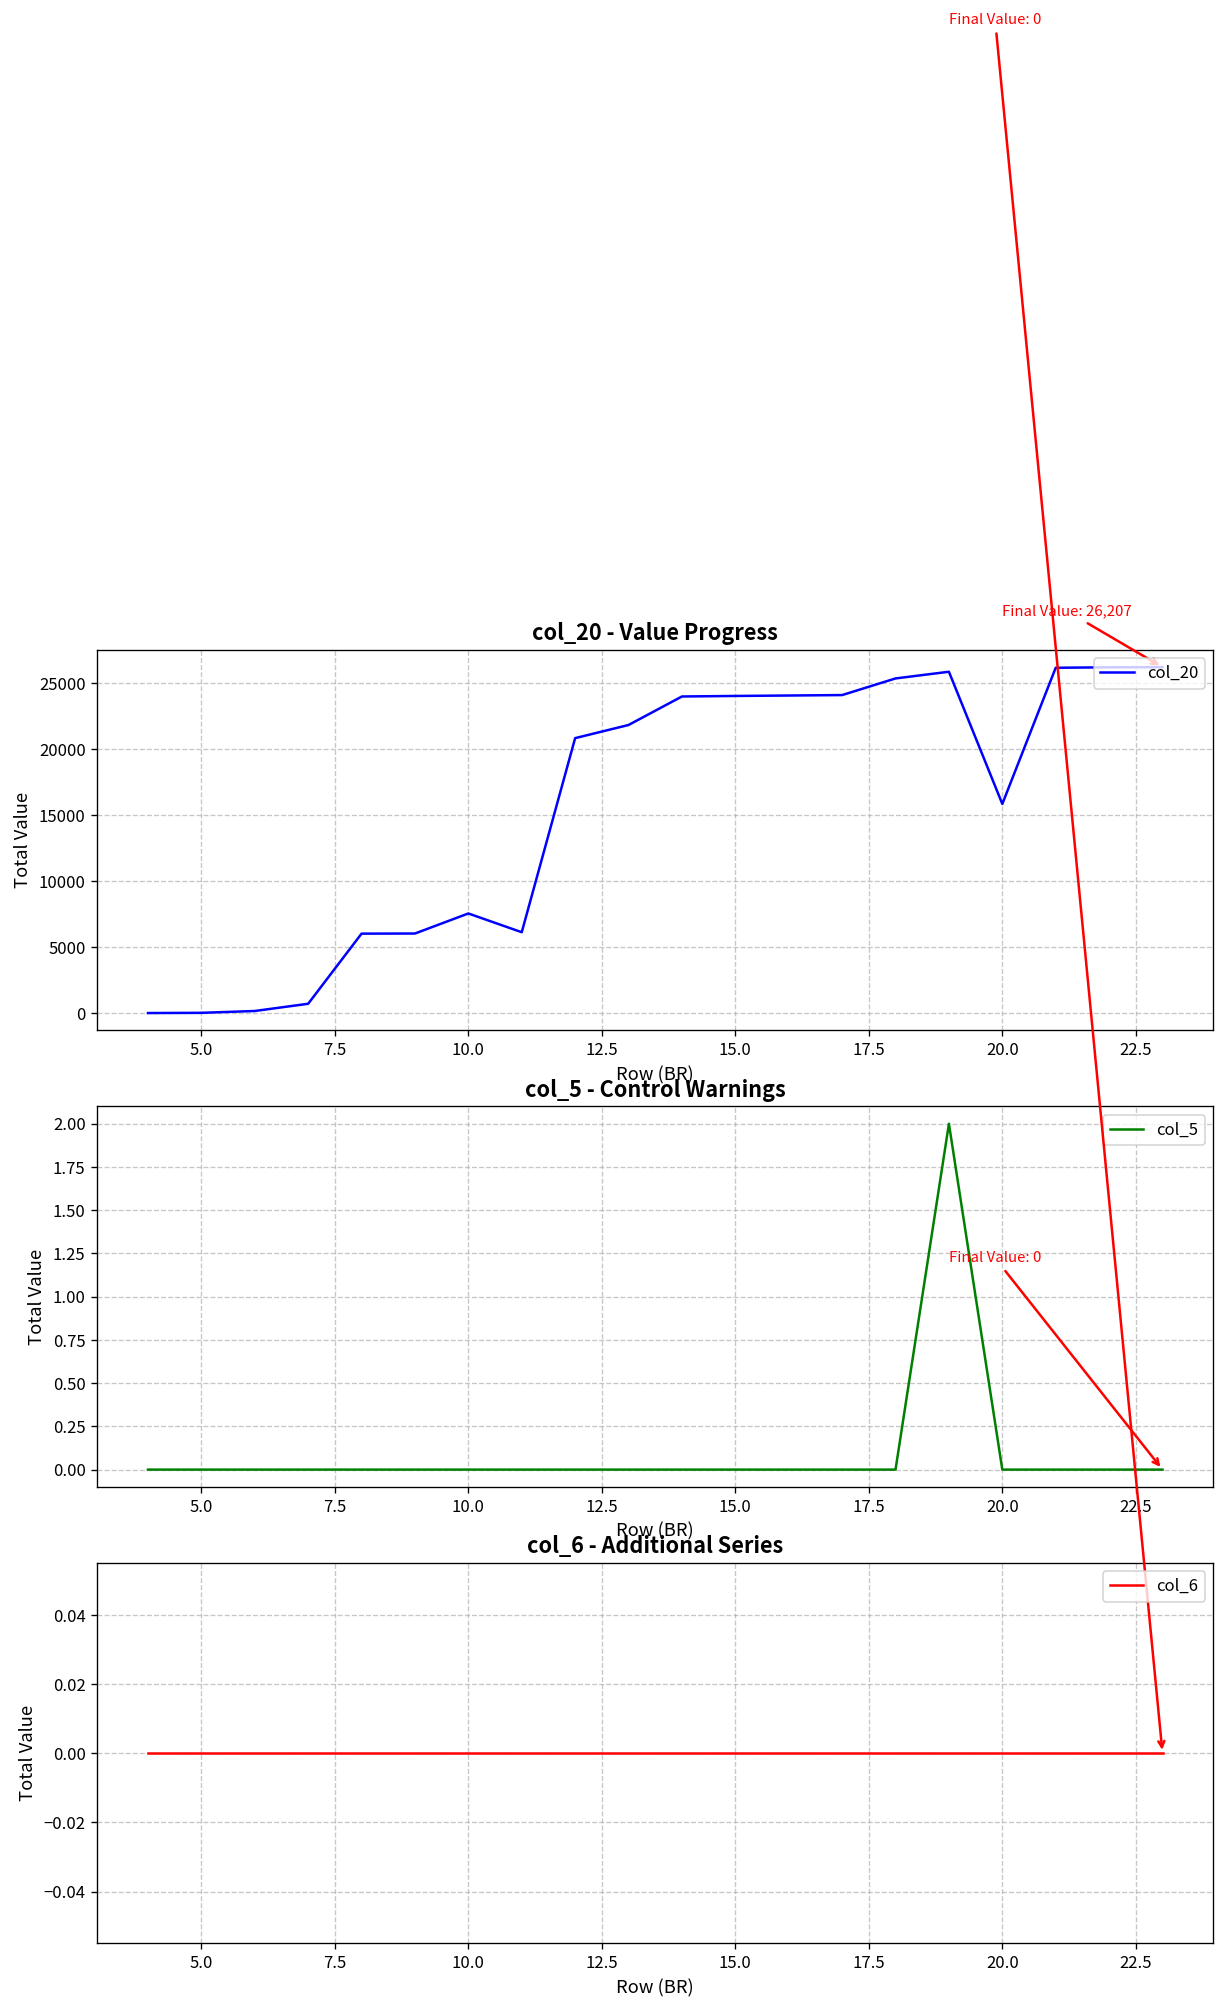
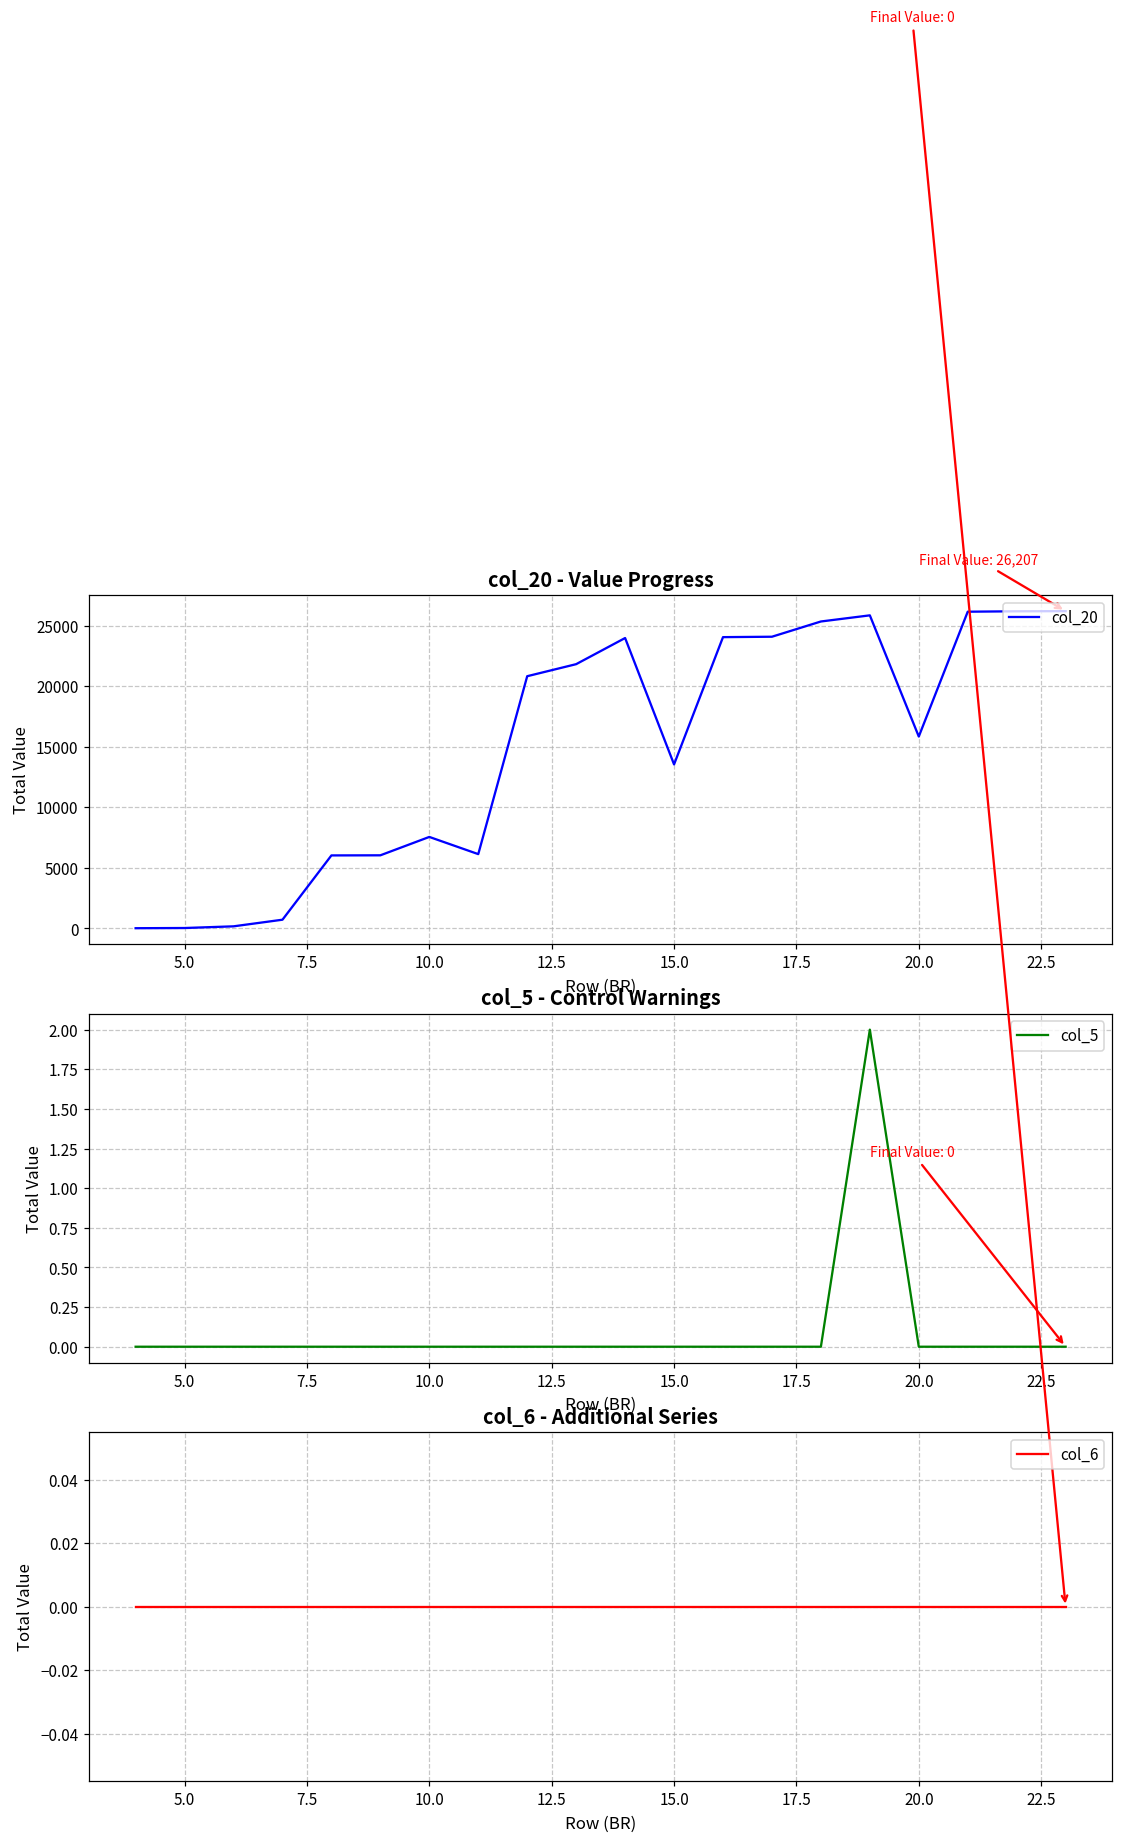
col_20 - Value Progress, 15.0: 24000 -> 13500
